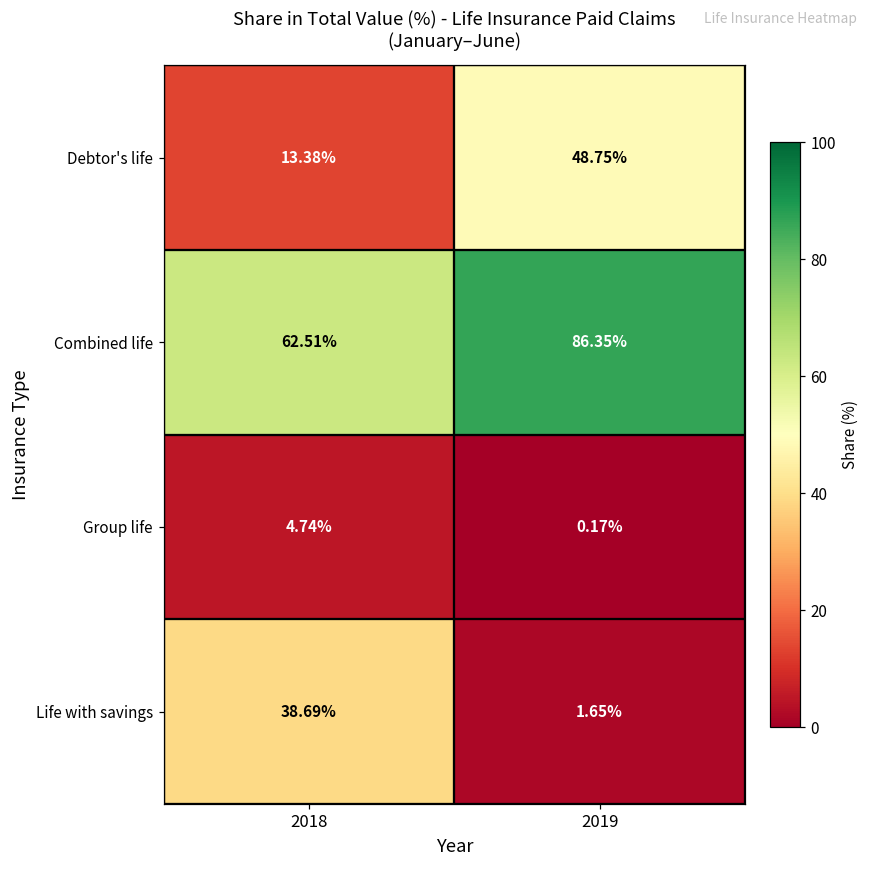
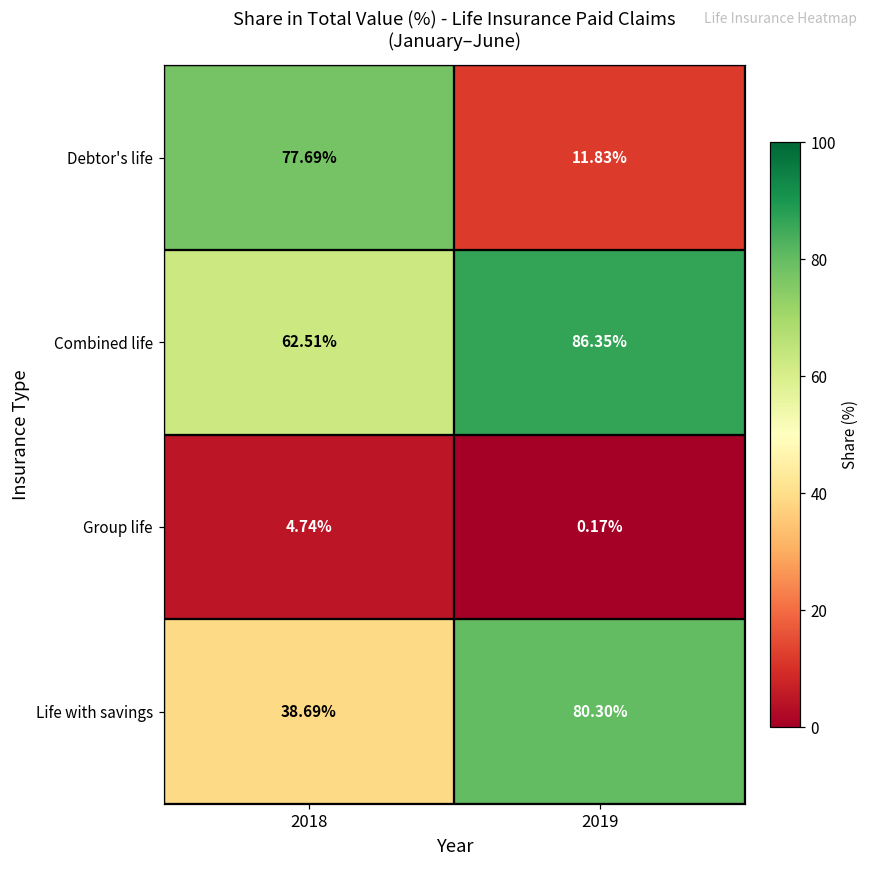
Debtor's life, 2018: 13.38% -> 77.69%
Debtor's life, 2019: 48.75% -> 11.83%
Life with savings, 2019: 1.65% -> 80.30%
